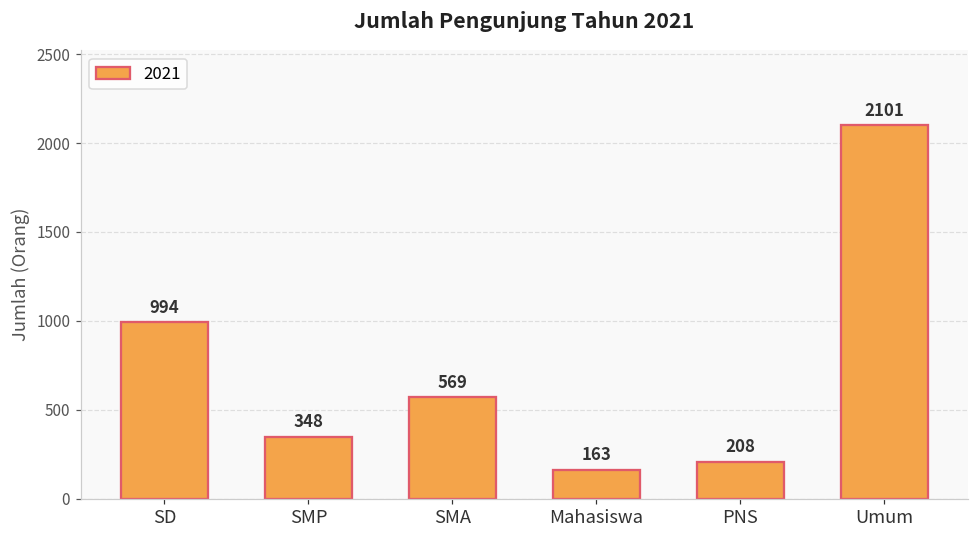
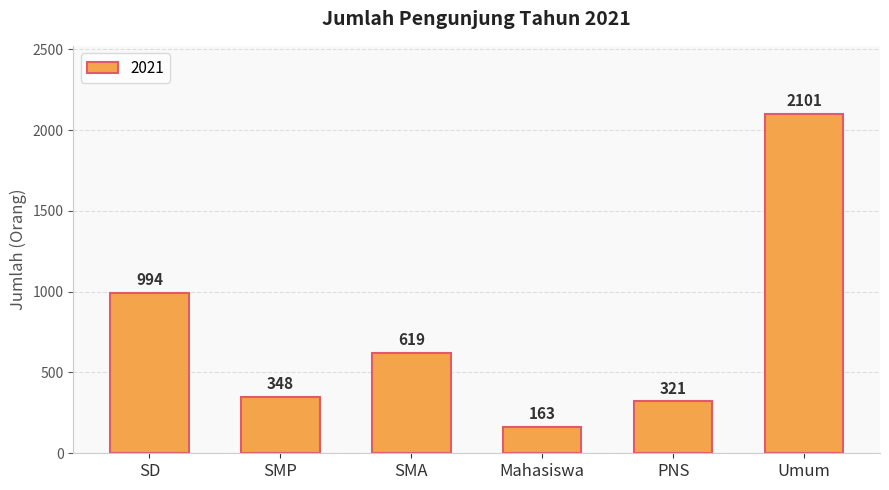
SMA: 569 -> 619
PNS: 208 -> 321
